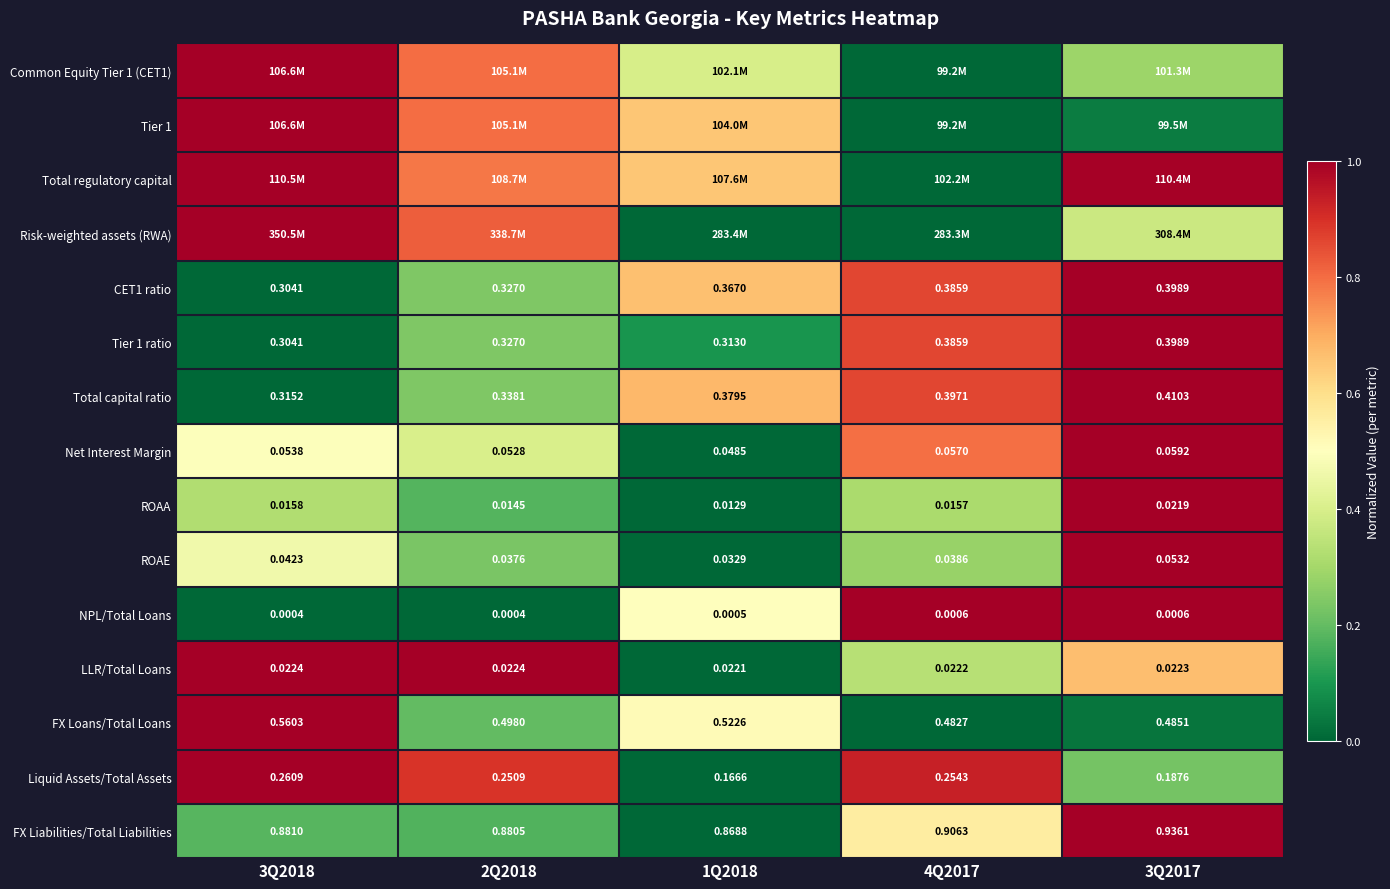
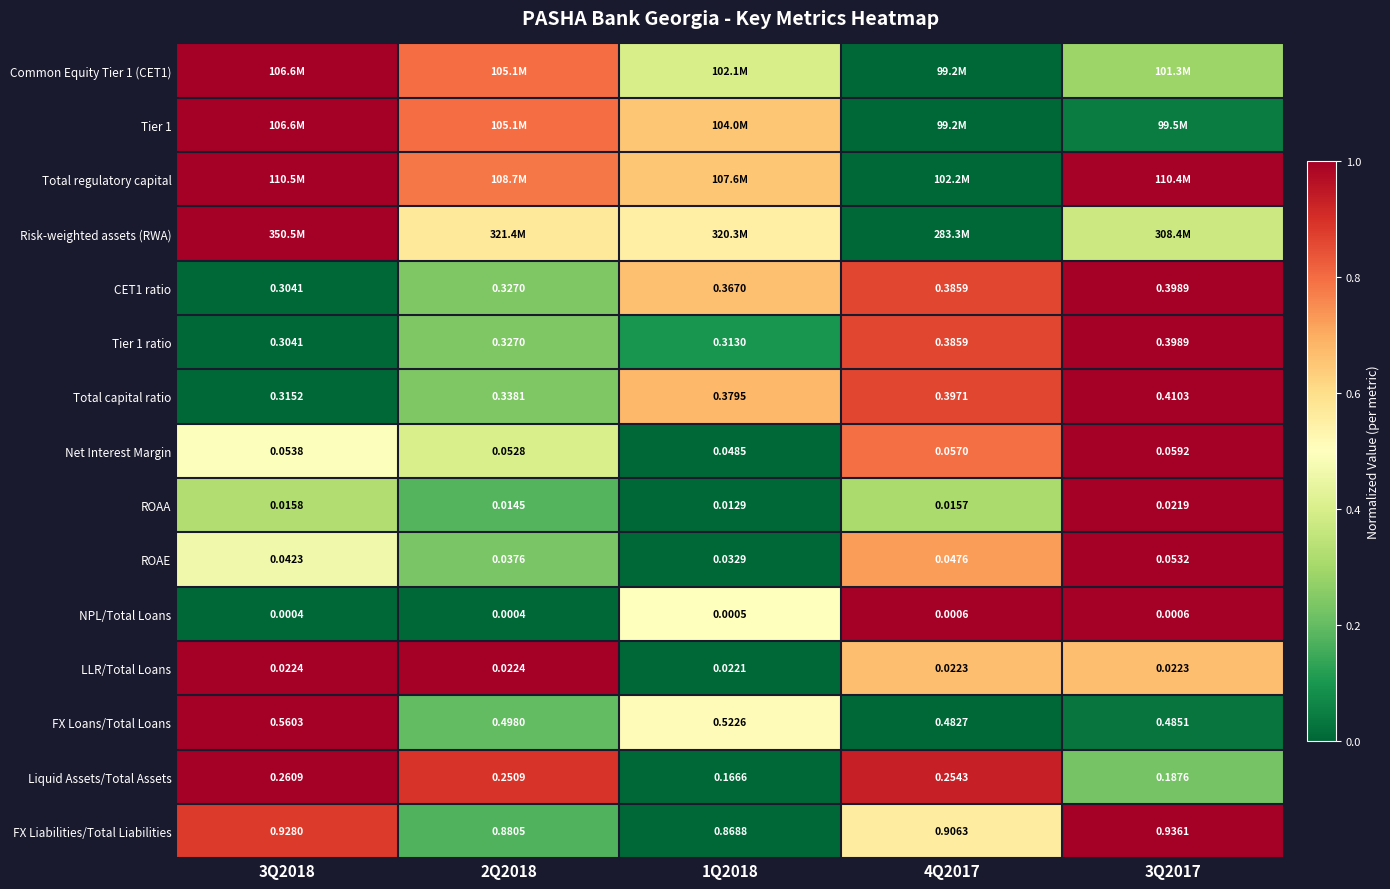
Risk-weighted assets (RWA), 2Q2018: 338.7M -> 321.4M
Risk-weighted assets (RWA), 1Q2018: 283.4M -> 320.3M
ROAE, 4Q2017: 0.0386 -> 0.0476
LLR/Total Loans, 4Q2017: 0.0222 -> 0.0223
FX Liabilities/Total Liabilities, 3Q2018: 0.8810 -> 0.9280
